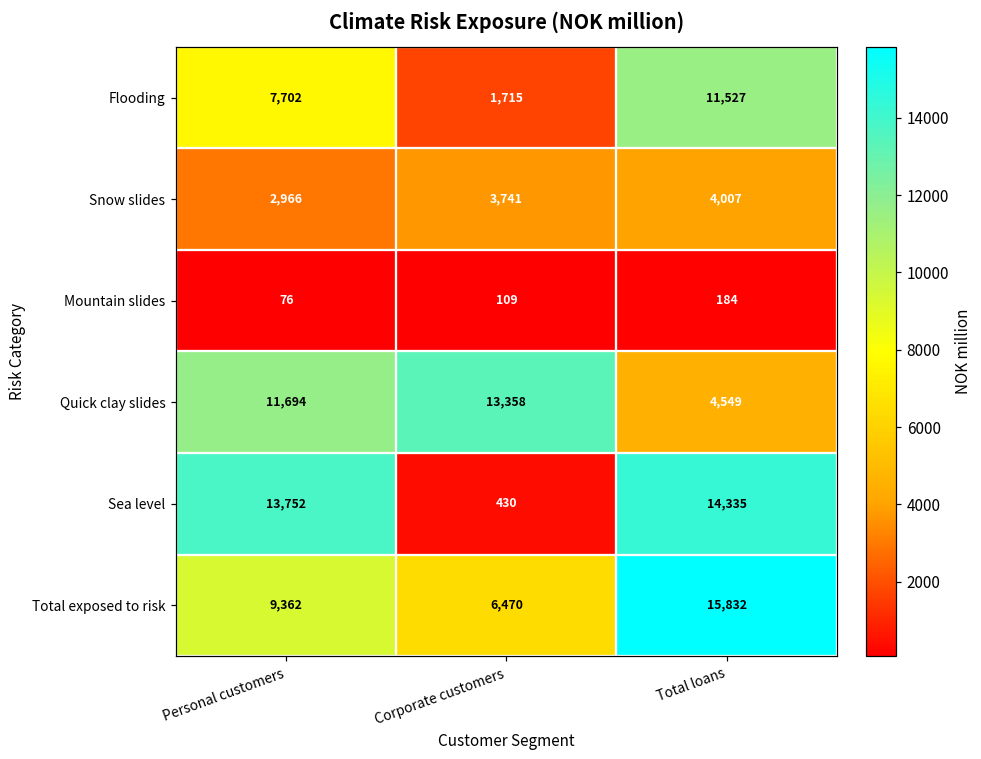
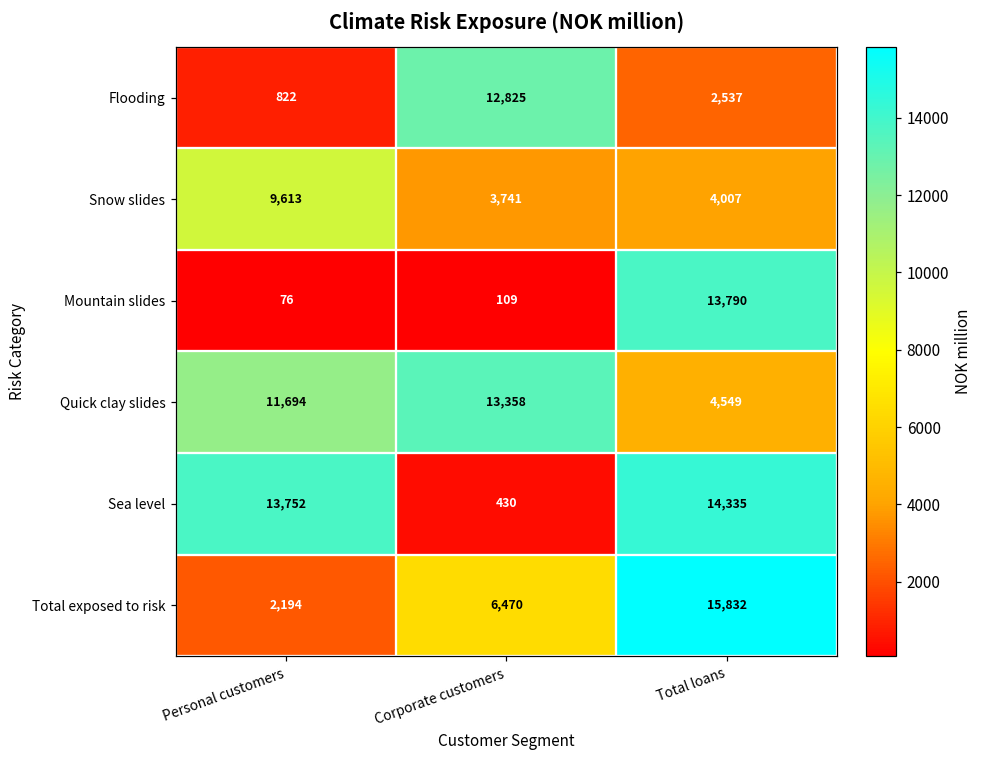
Flooding, Personal customers: 7,702 -> 822
Flooding, Corporate customers: 1,715 -> 12,825
Flooding, Total loans: 11,527 -> 2,537
Snow slides, Personal customers: 2,966 -> 9,613
Mountain slides, Total loans: 184 -> 13,790
Total exposed to risk, Personal customers: 9,362 -> 2,194
